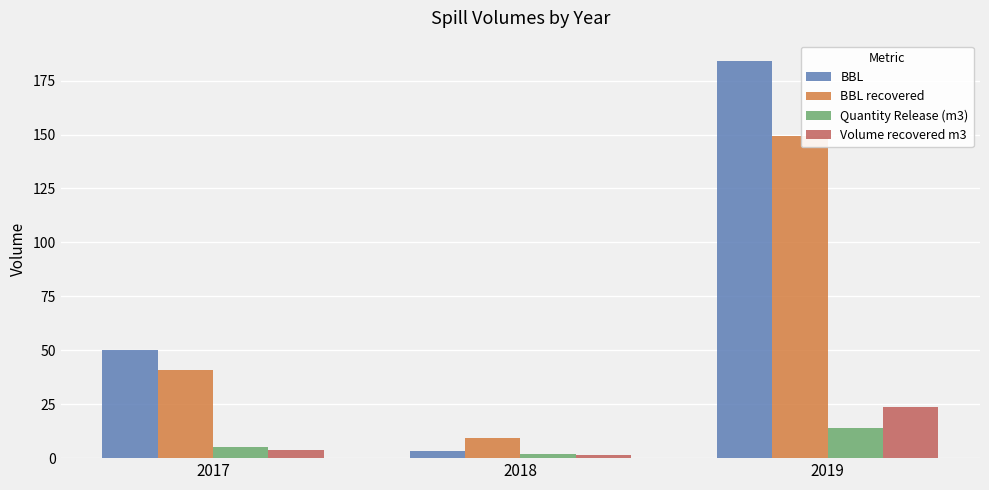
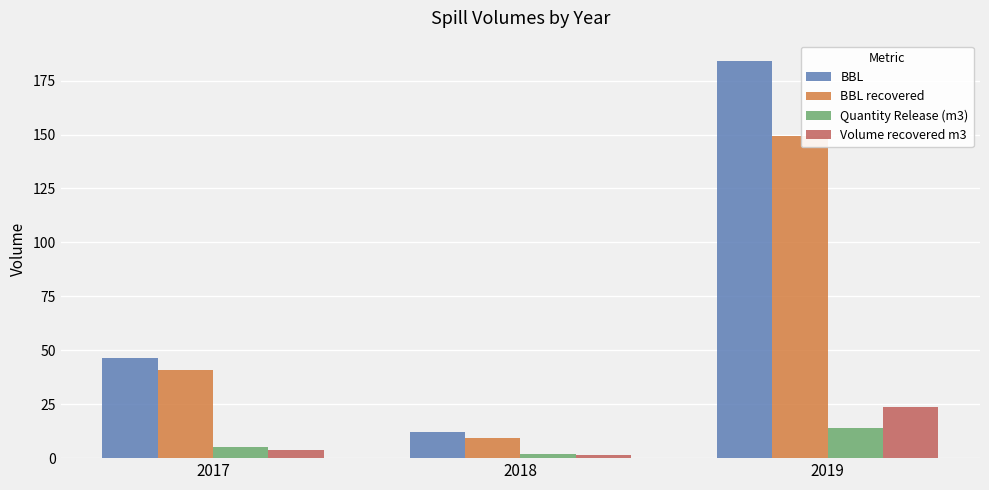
BBL, 2017: 50 -> 47
BBL, 2018: 3 -> 12
